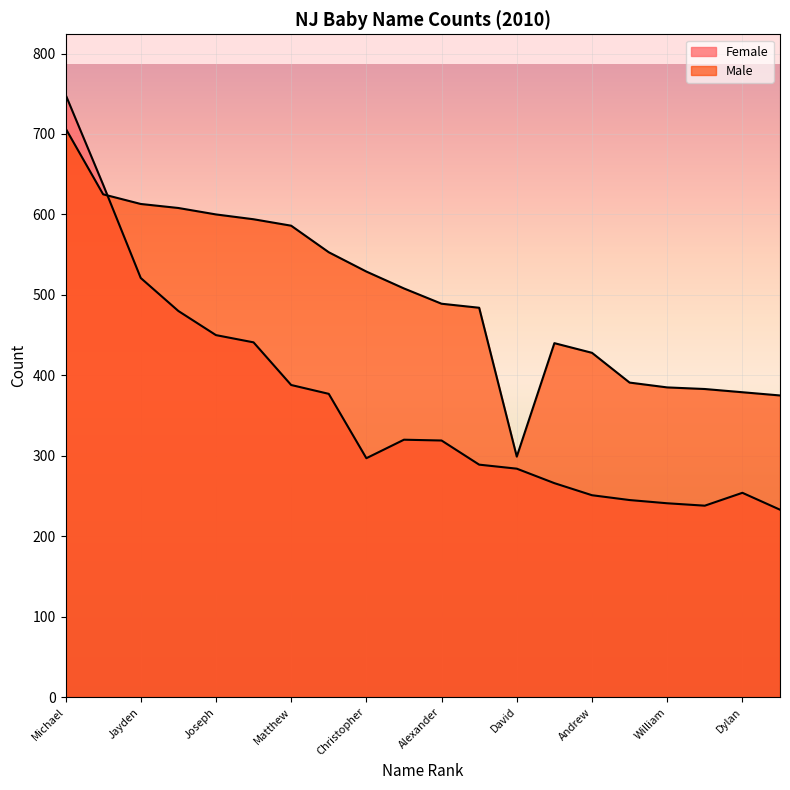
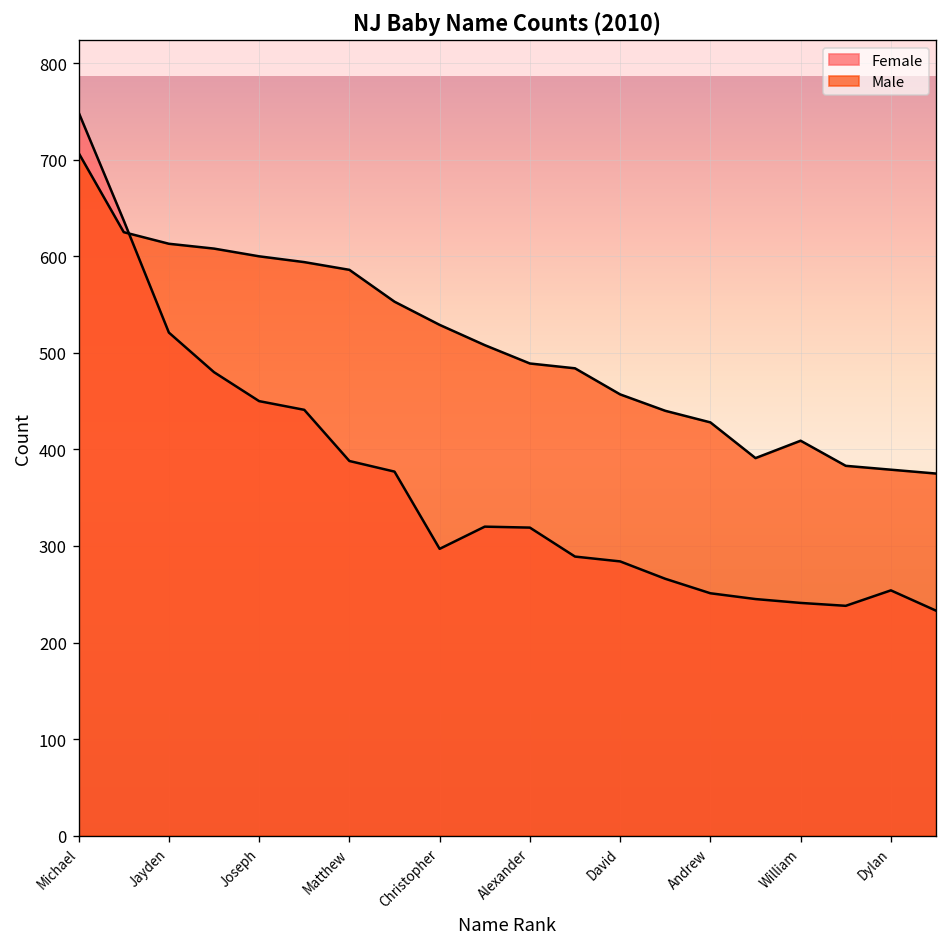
Male, David: 300 -> 460
Male, William: 390 -> 410
